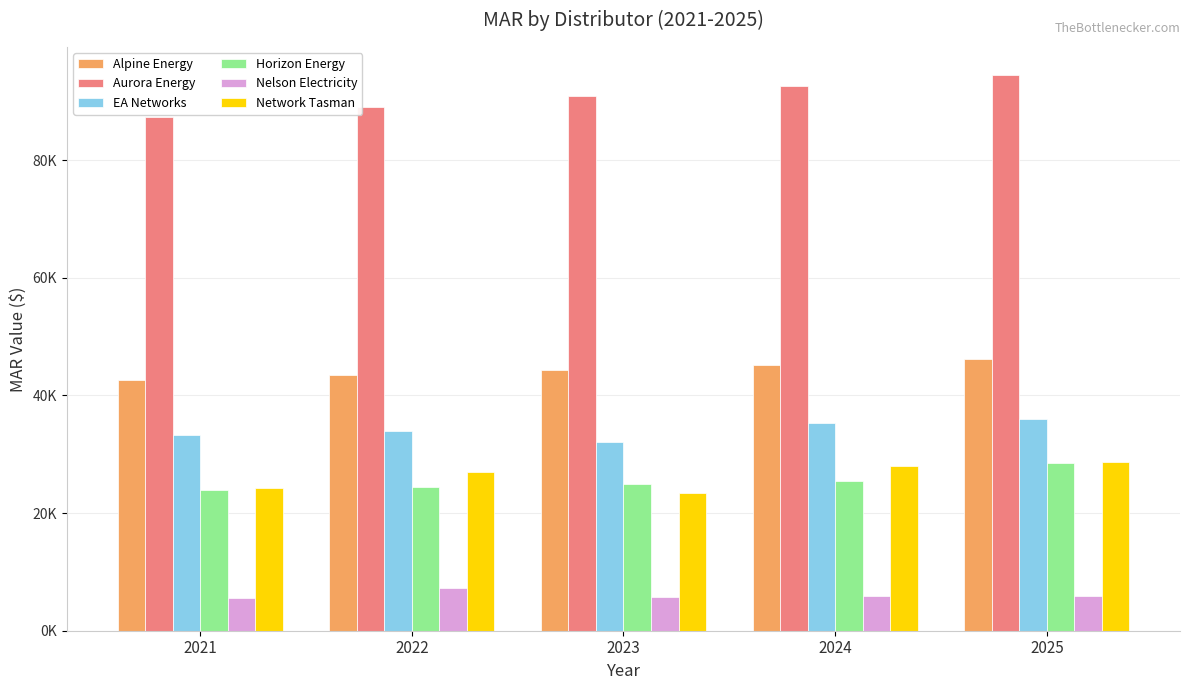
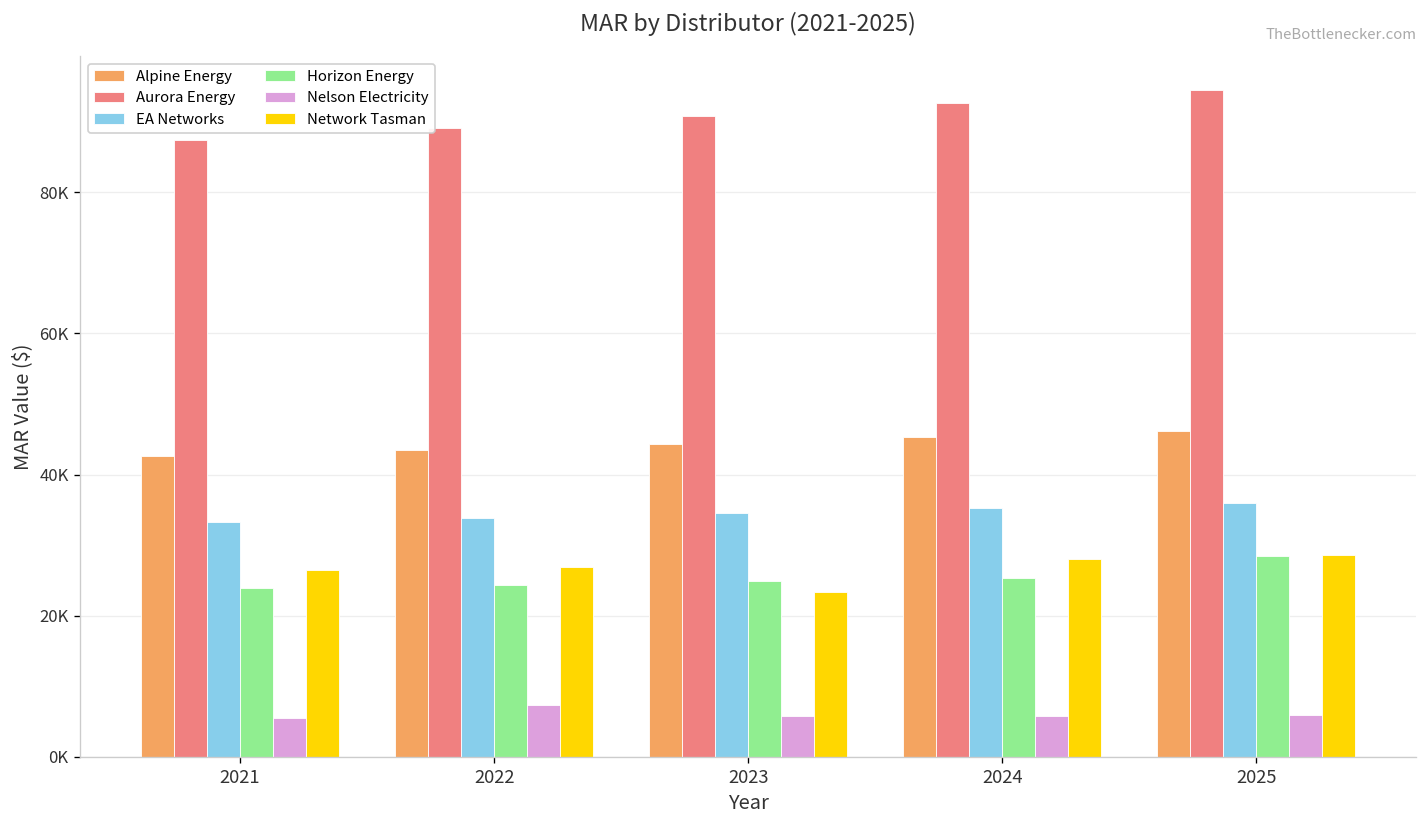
Network Tasman, 2021: 24000 -> 26000
EA Networks, 2023: 32000 -> 35000
